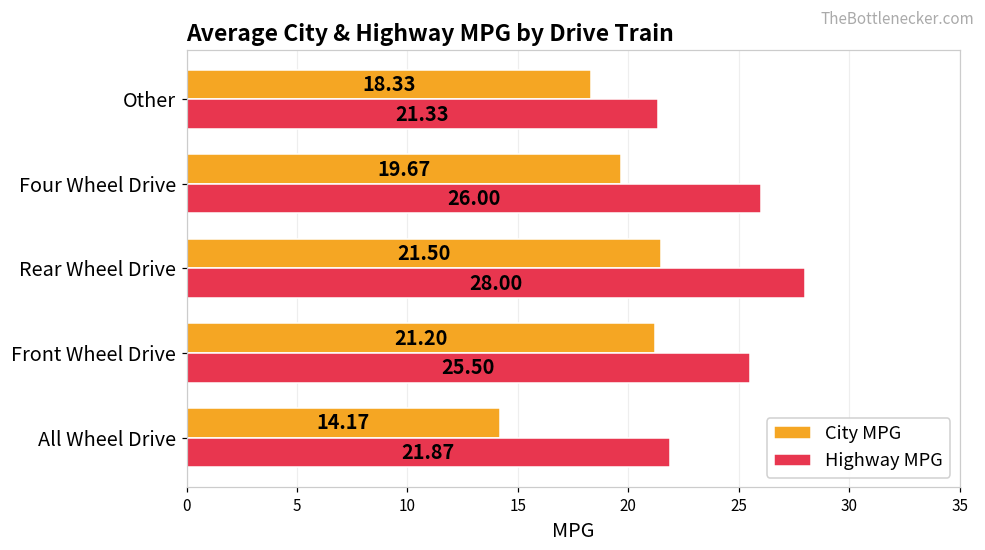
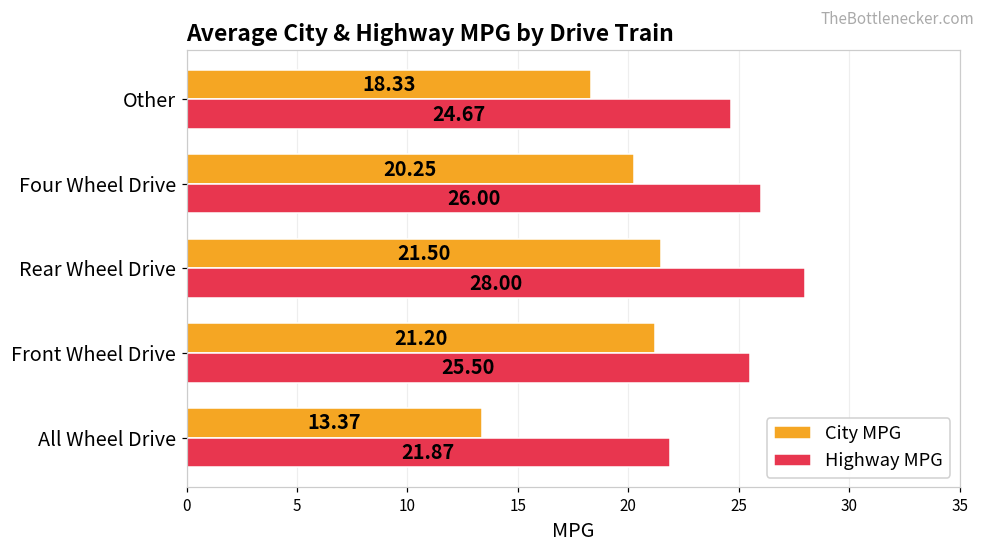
Highway MPG, Other: 21.33 -> 24.67
City MPG, Four Wheel Drive: 19.67 -> 20.25
City MPG, All Wheel Drive: 14.17 -> 13.37
